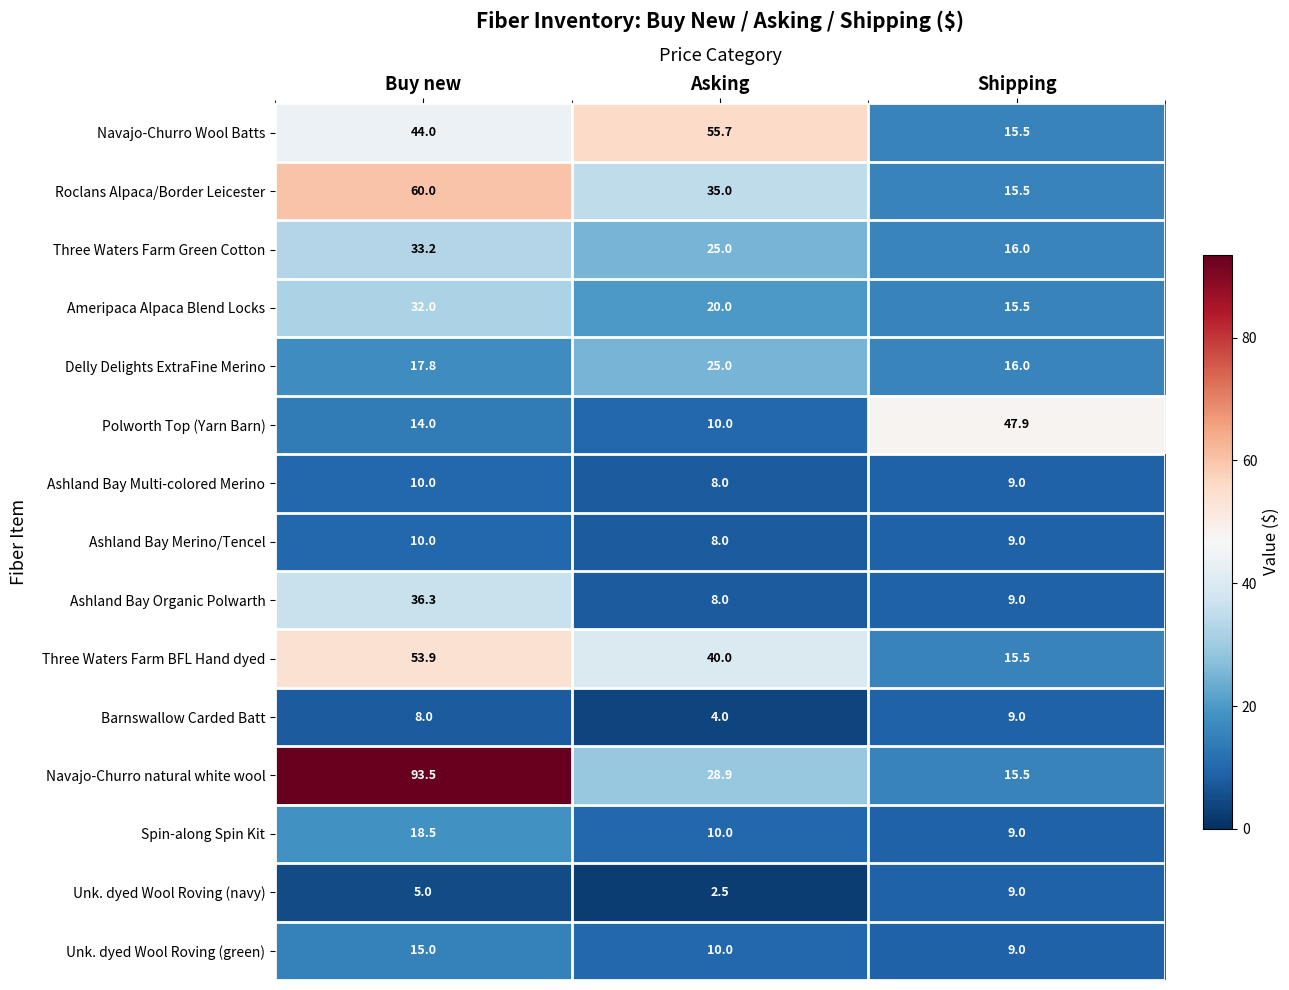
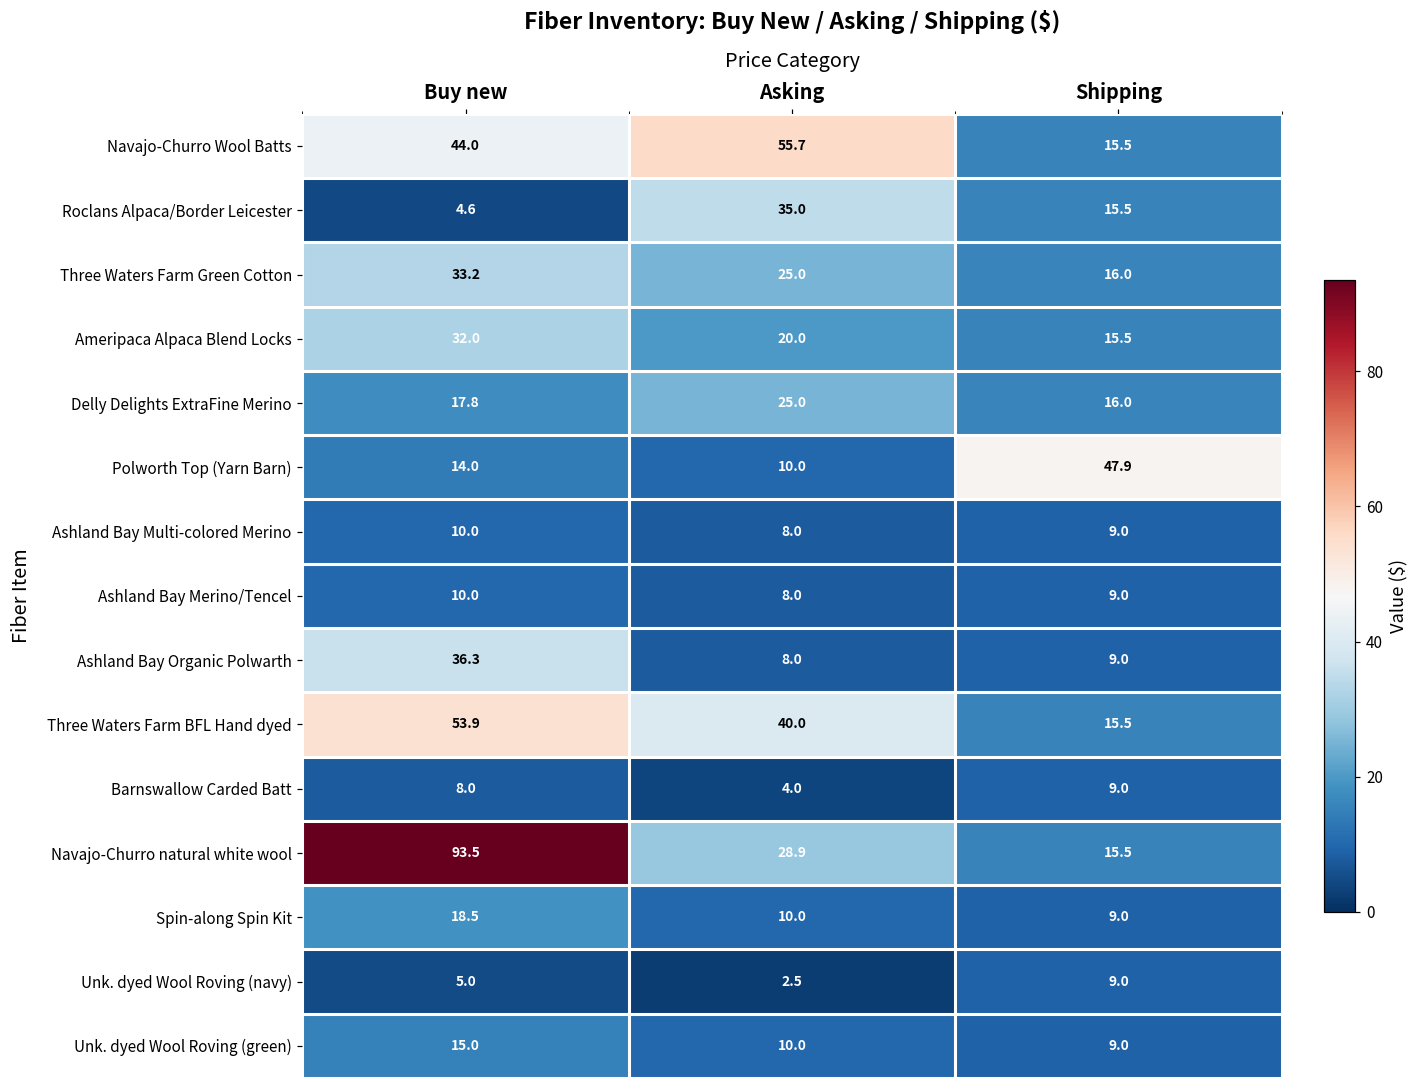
Roclans Alpaca/Border Leicester, Buy new: 60.0 -> 4.6
